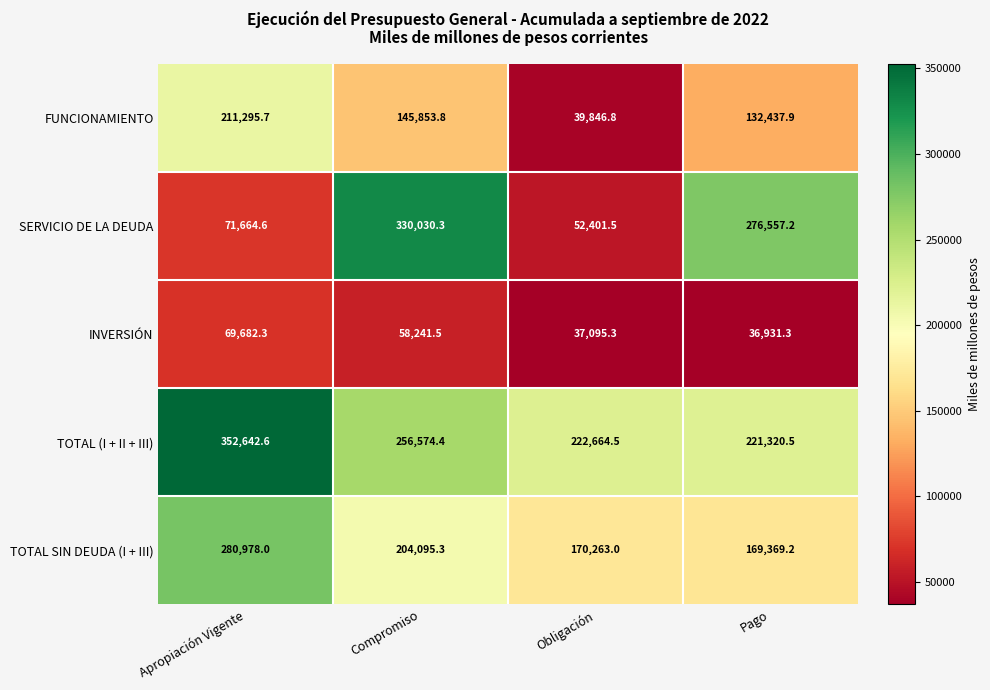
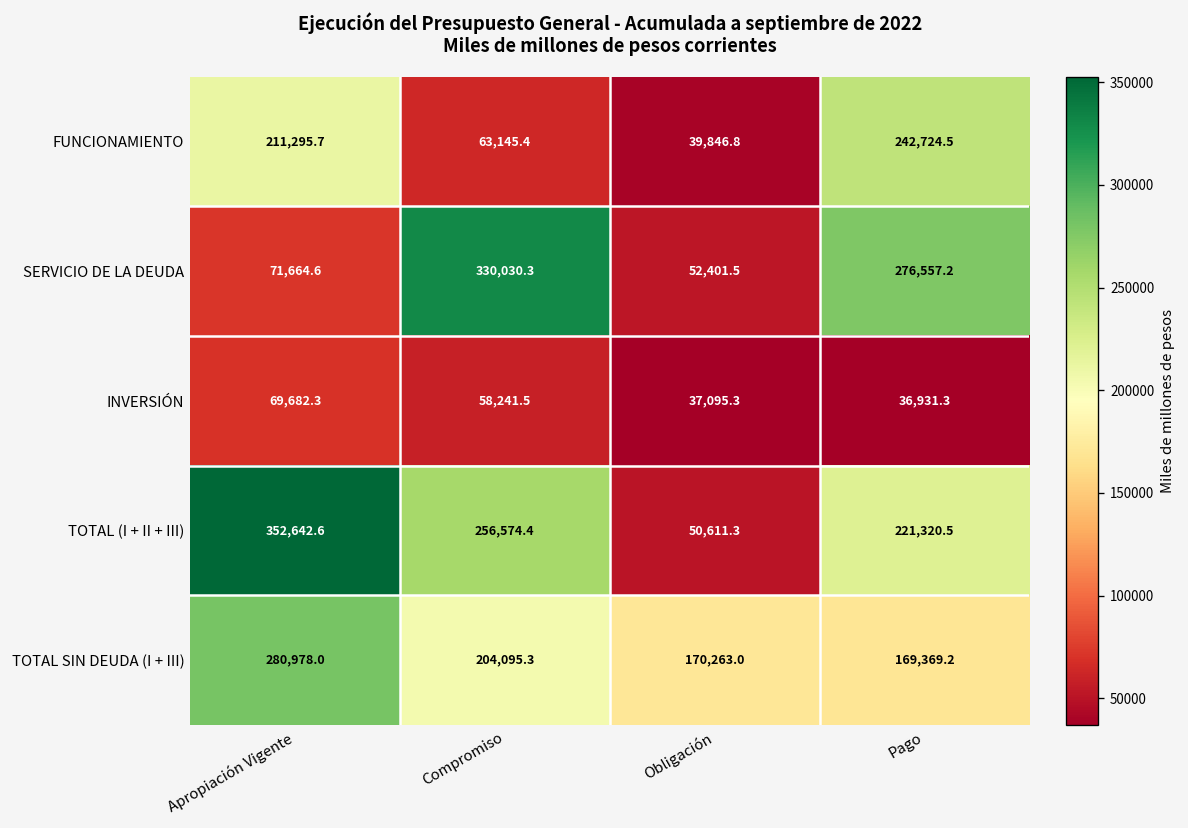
FUNCIONAMIENTO, Compromiso: 145,853.8 -> 63,145.4
FUNCIONAMIENTO, Pago: 132,437.9 -> 242,724.5
TOTAL (I + II + III), Obligación: 222,664.5 -> 50,611.3
